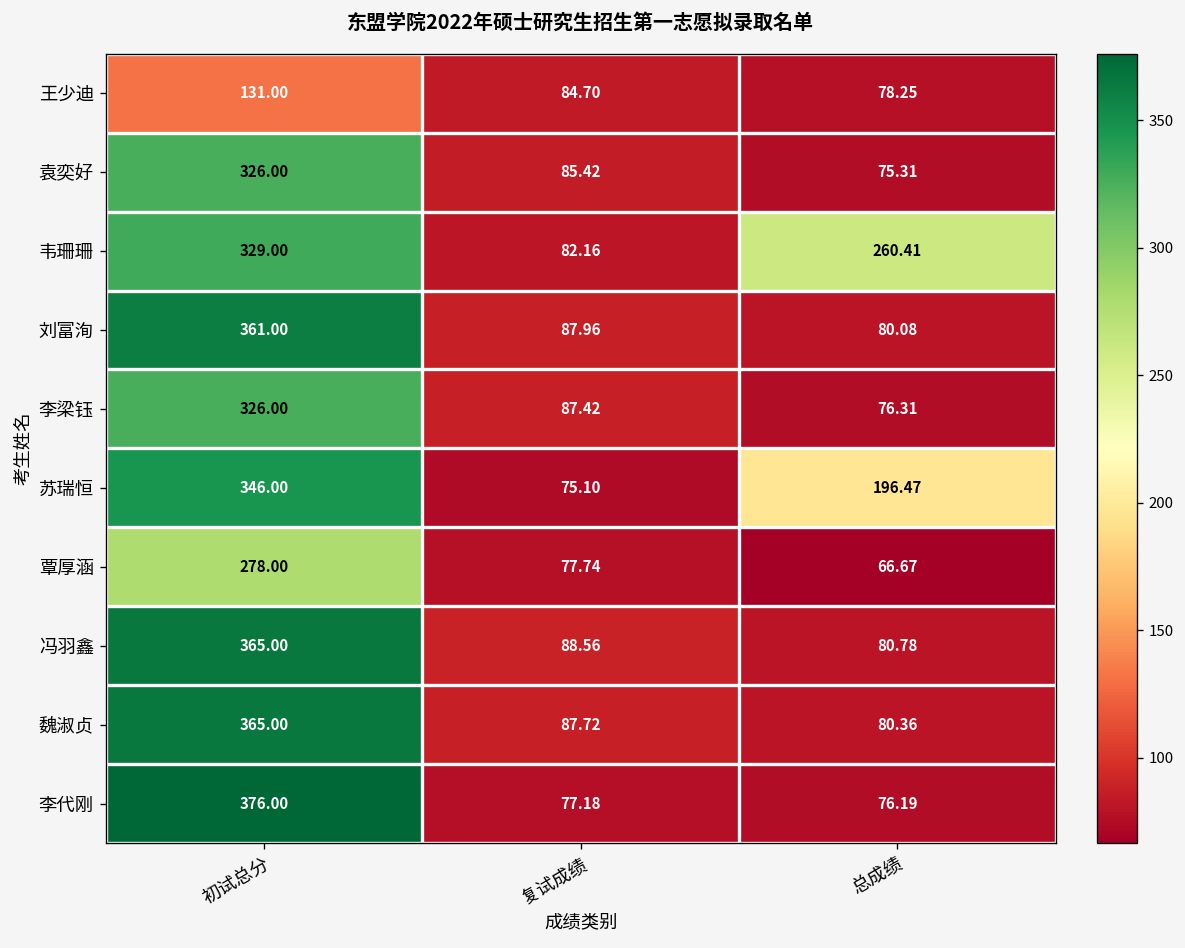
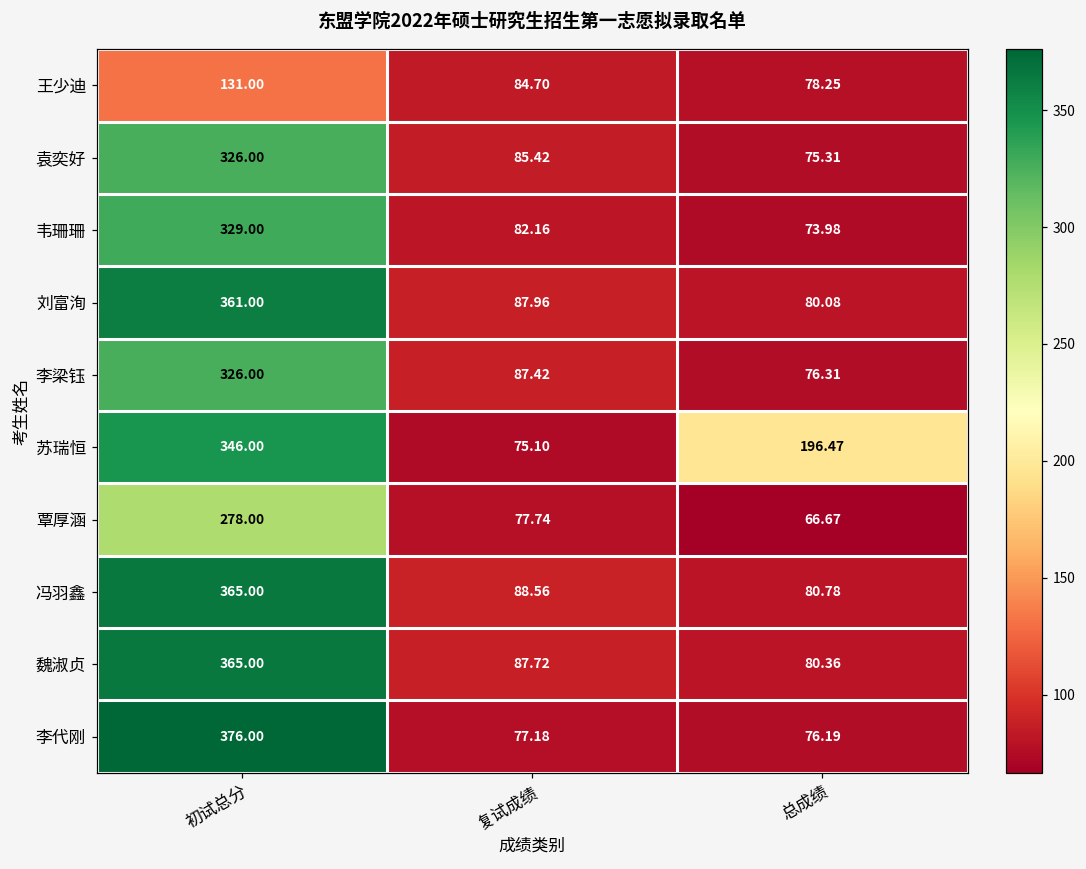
韦珊珊, 总成绩: 260.41 -> 73.98
